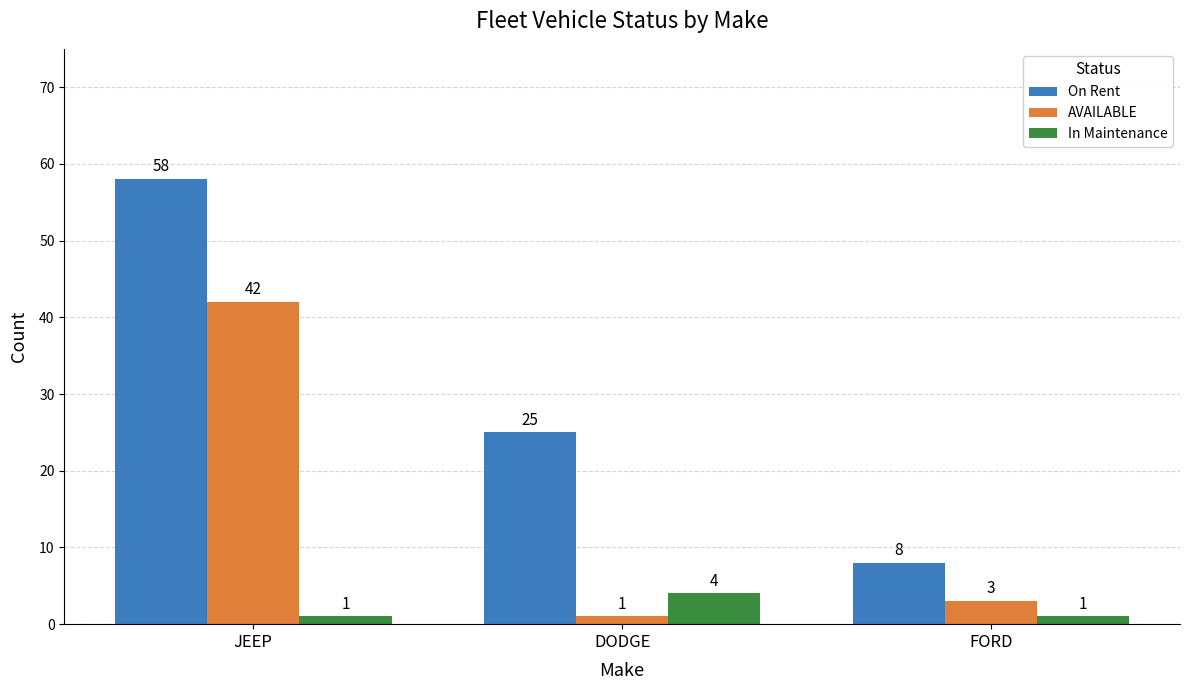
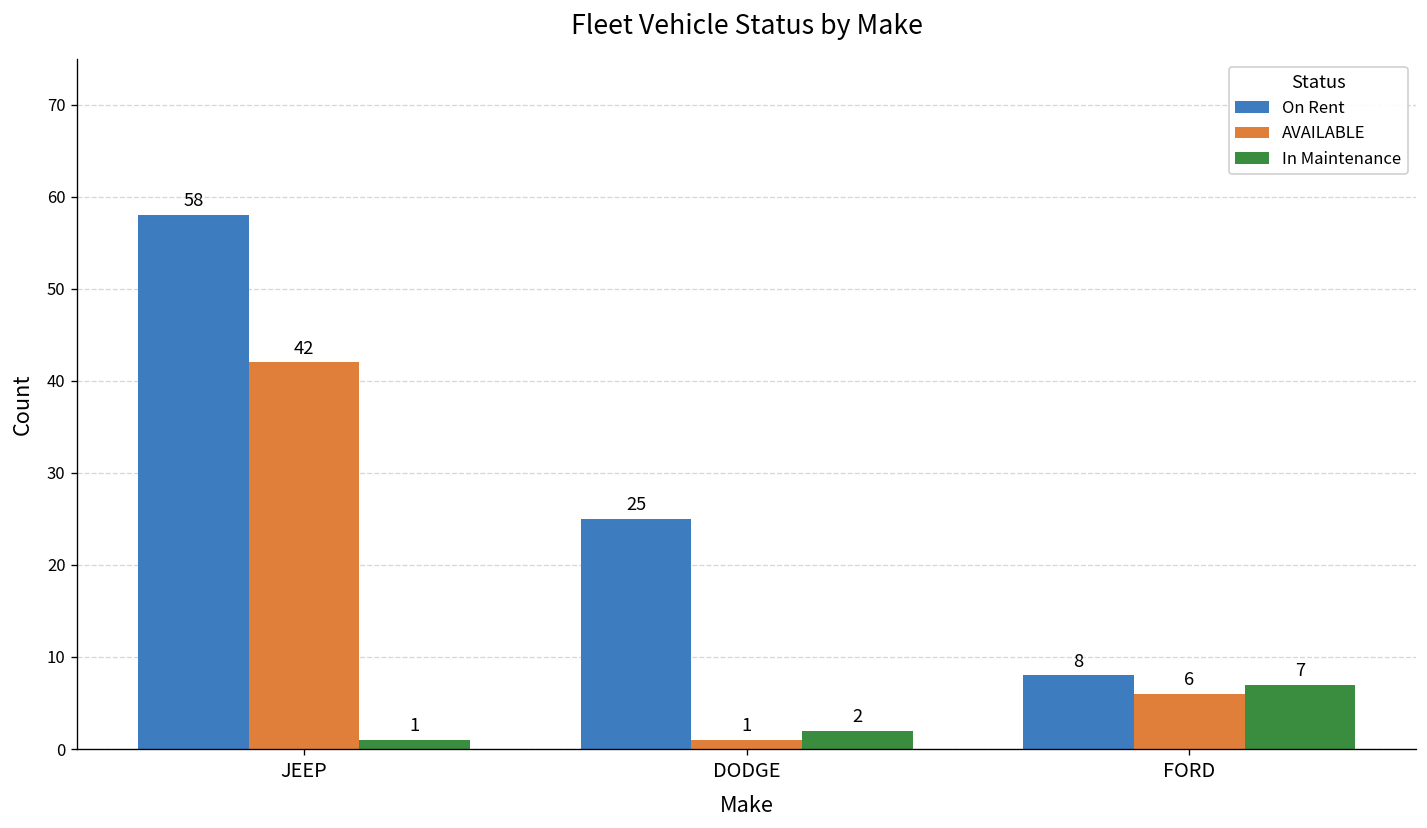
In Maintenance, DODGE: 4 -> 2
AVAILABLE, FORD: 3 -> 6
In Maintenance, FORD: 1 -> 7
